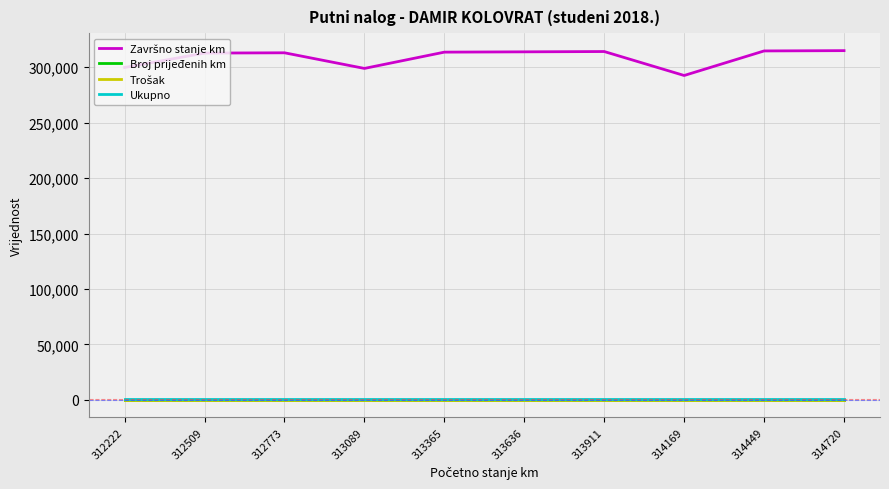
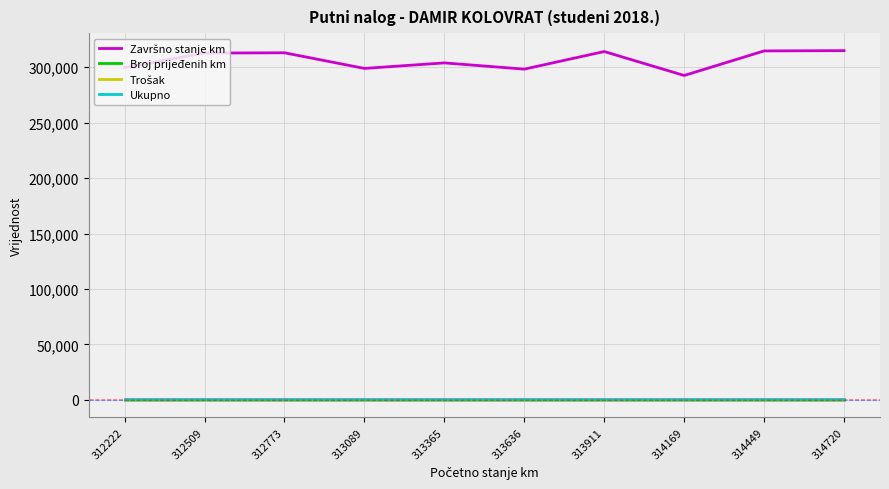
Završno stanje km, 313365: 314,000 -> 304,000
Završno stanje km, 313636: 314,000 -> 298,000
